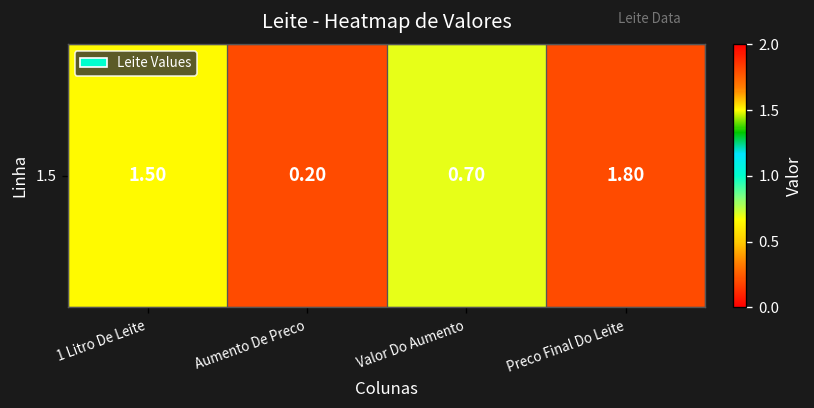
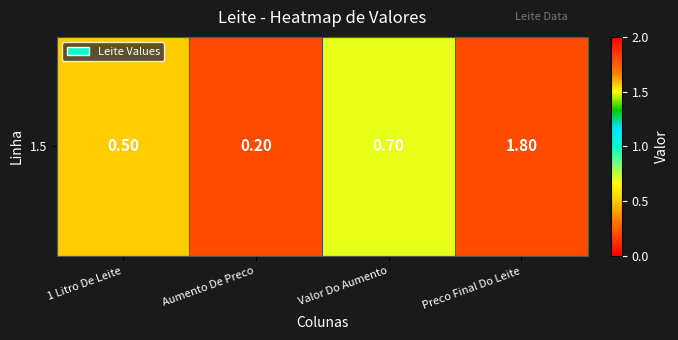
1.5, 1 Litro De Leite: 1.50 -> 0.50
